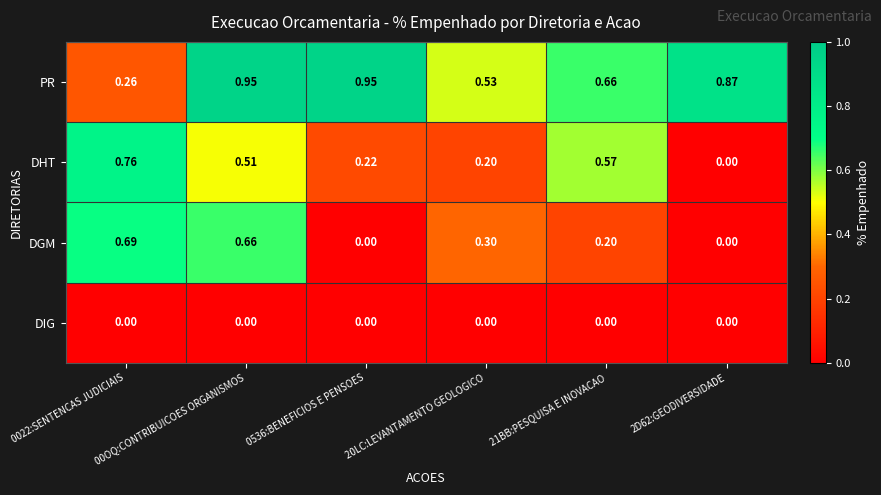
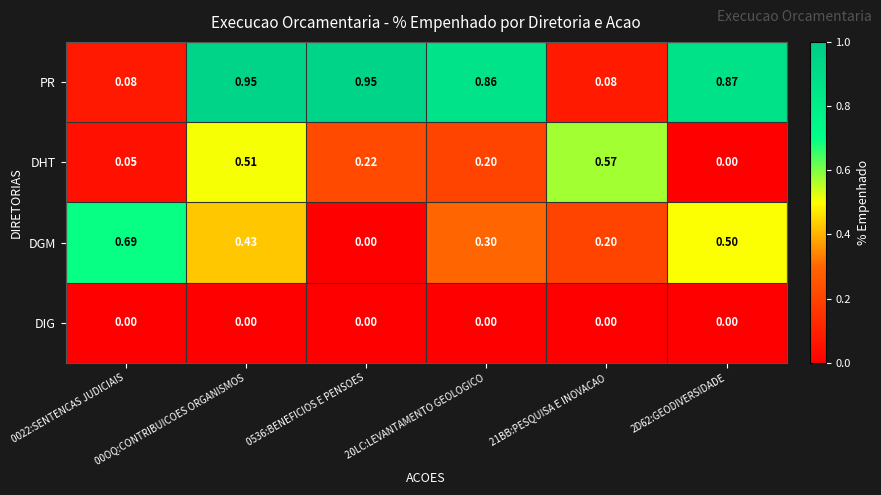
PR, 0022:SENTENCAS JUDICIAIS: 0.26 -> 0.08
PR, 20LC:LEVANTAMENTO GEOLOGICO: 0.53 -> 0.86
PR, 21BB:PESQUISA E INOVACAO: 0.66 -> 0.08
DHT, 0022:SENTENCAS JUDICIAIS: 0.76 -> 0.05
DGM, 00OQ:CONTRIBUICOES ORGANISMOS: 0.66 -> 0.43
DGM, 2D62:GEODIVERSIDADE: 0.00 -> 0.50
